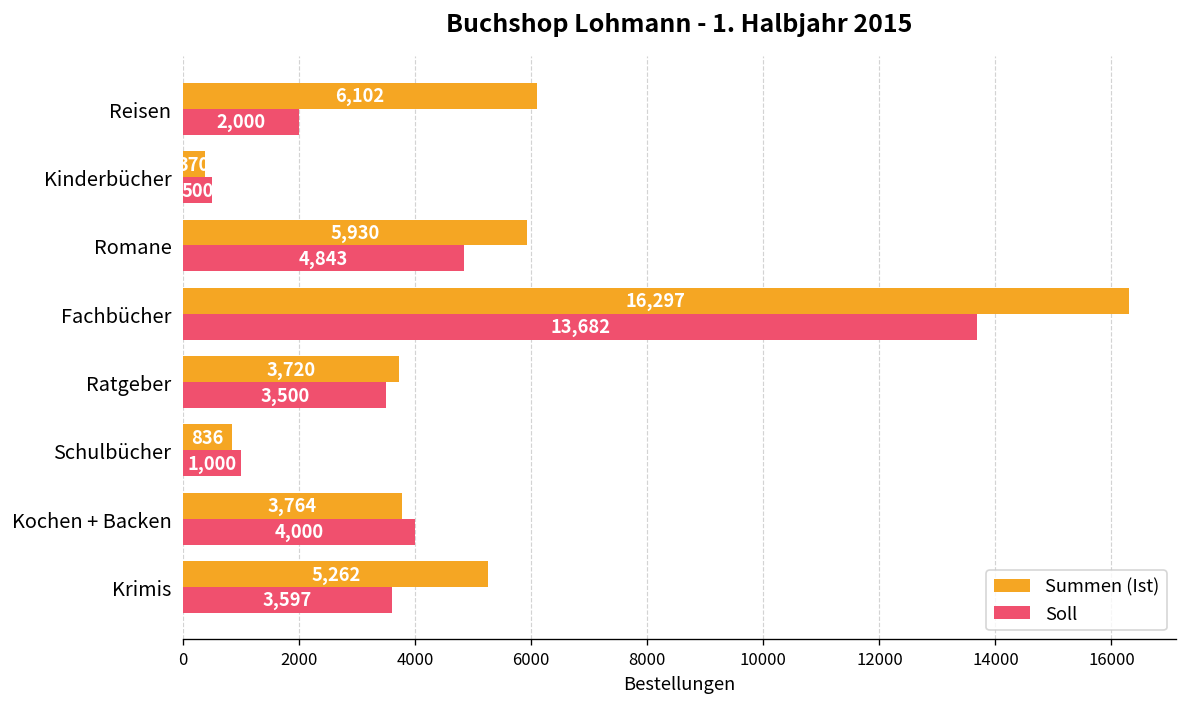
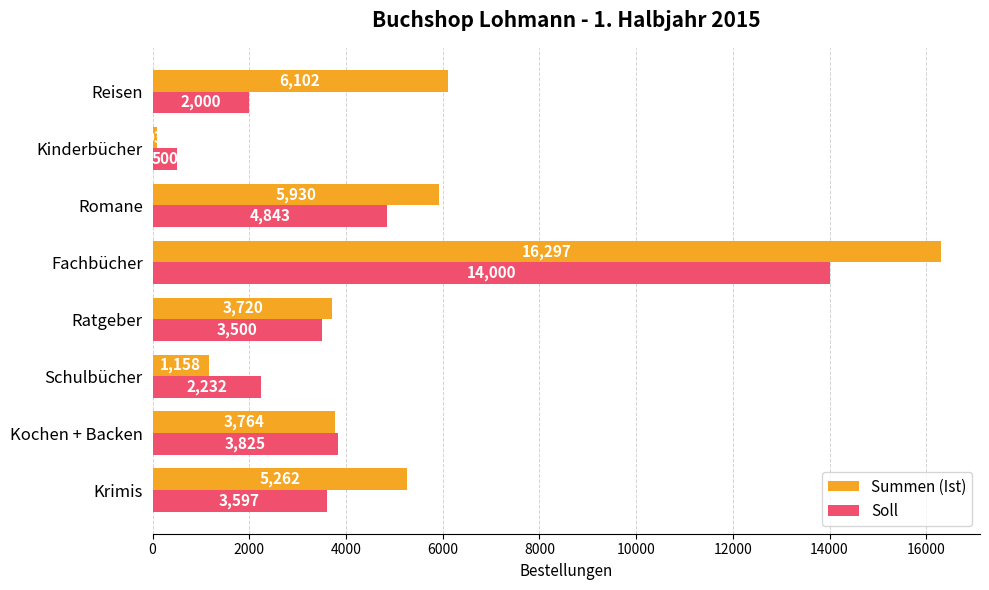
Summen (Ist), Kinderbücher: 400 -> 100
Soll, Fachbücher: 13,682 -> 14,000
Summen (Ist), Schulbücher: 836 -> 1,158
Soll, Schulbücher: 1,000 -> 2,232
Soll, Kochen + Backen: 4,000 -> 3,825
